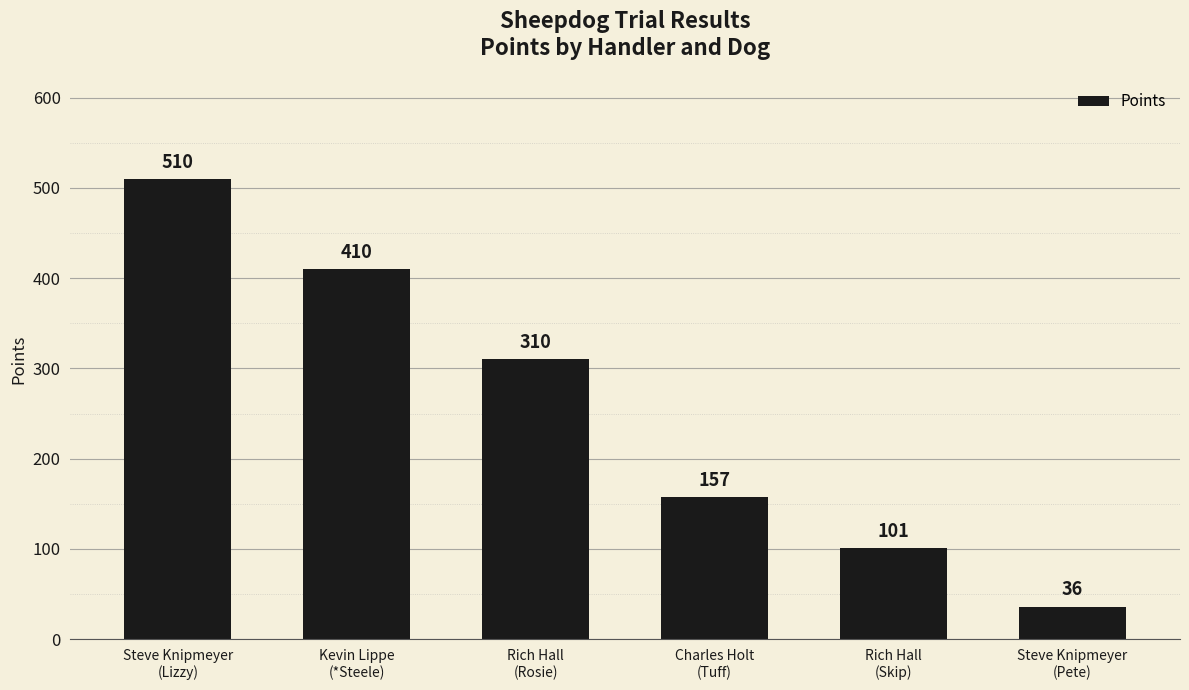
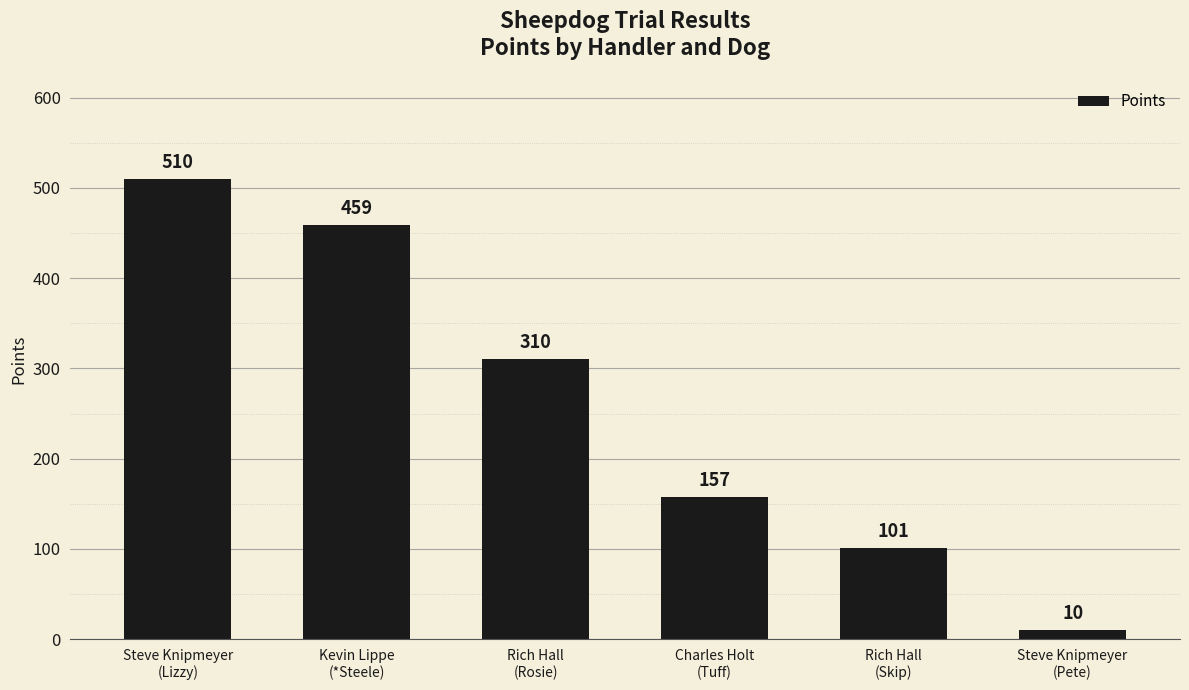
Kevin Lippe (*Steele): 410 -> 459
Steve Knipmeyer (Pete): 36 -> 10
